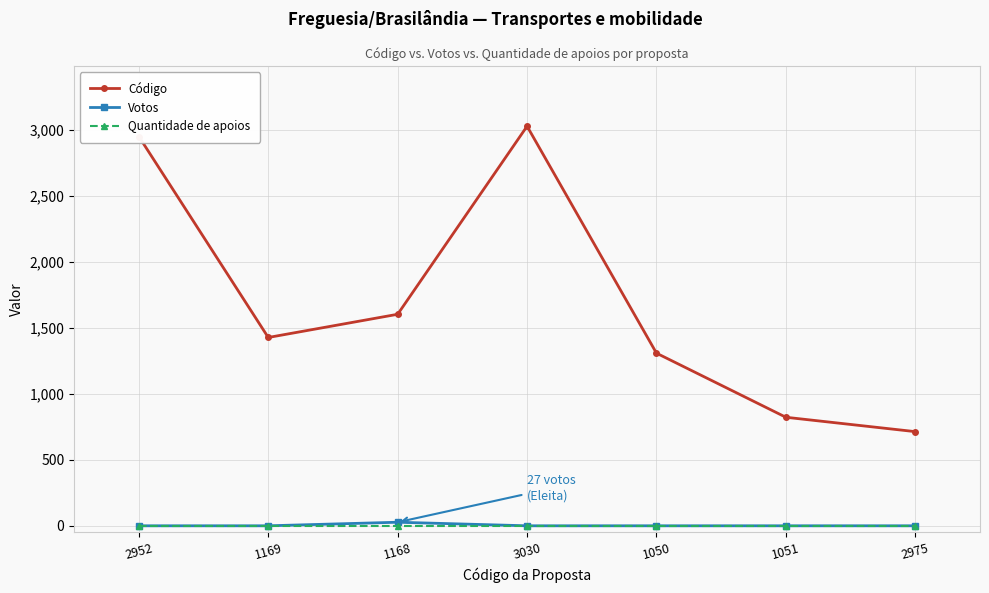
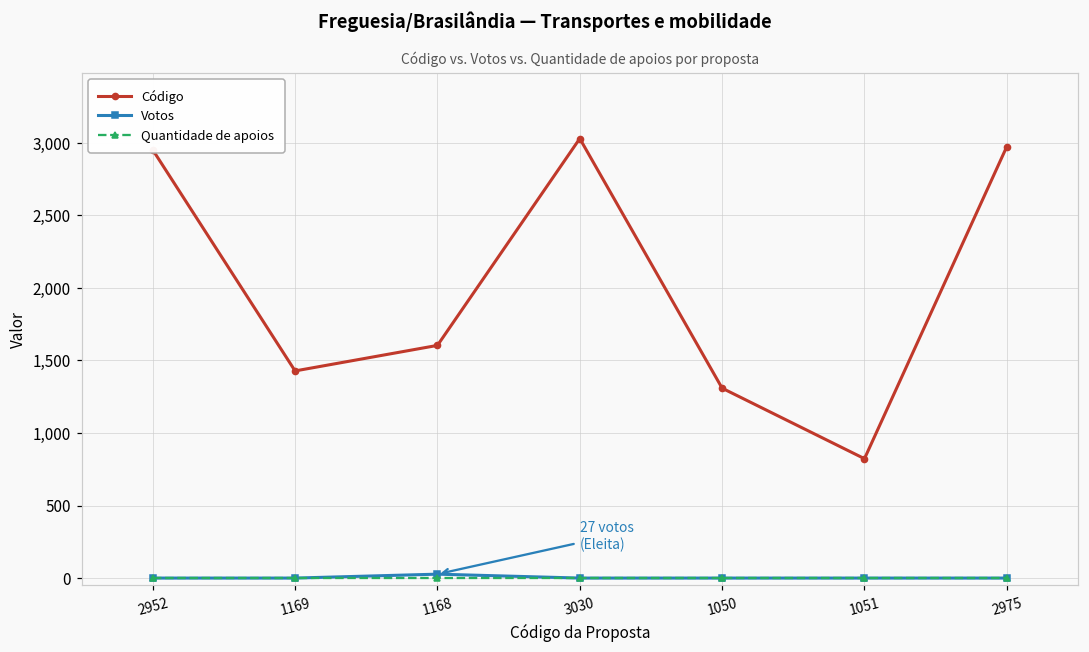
Código, 2975: 710 -> 2,980
